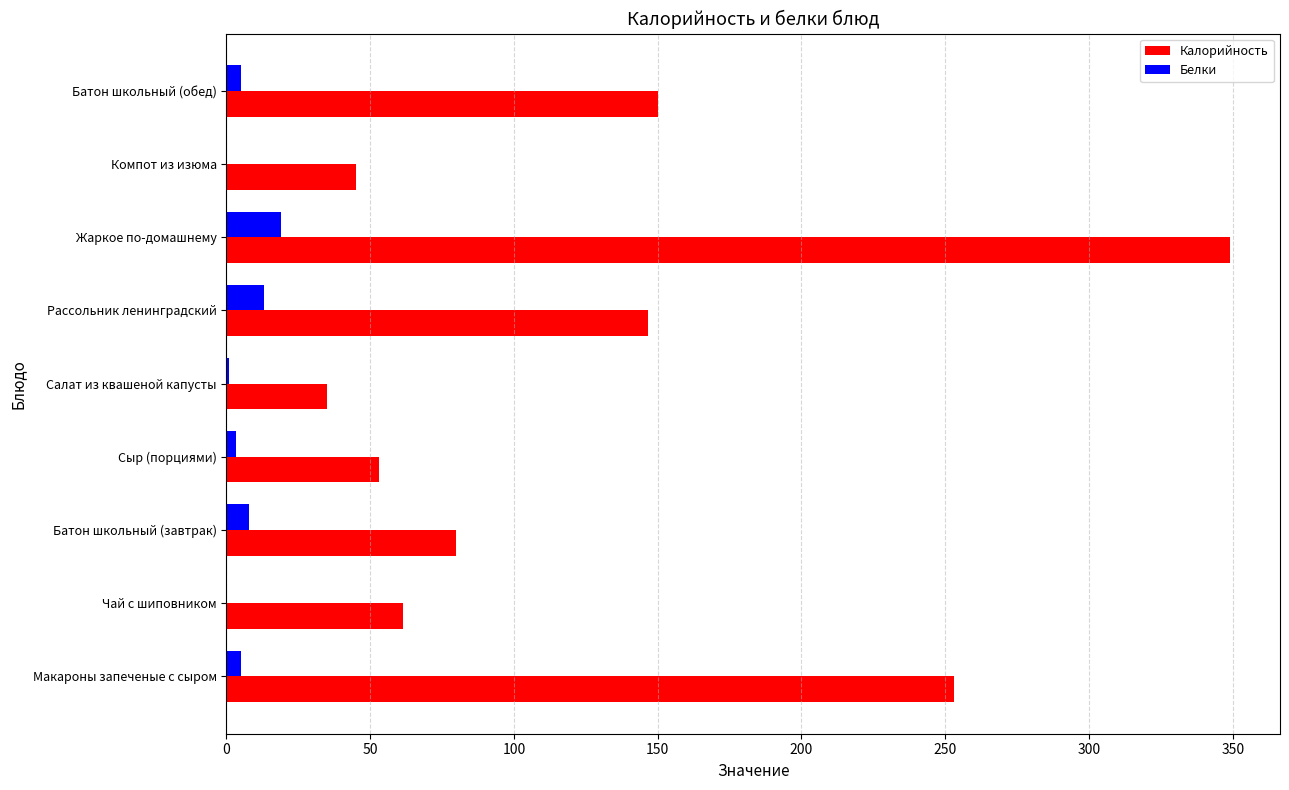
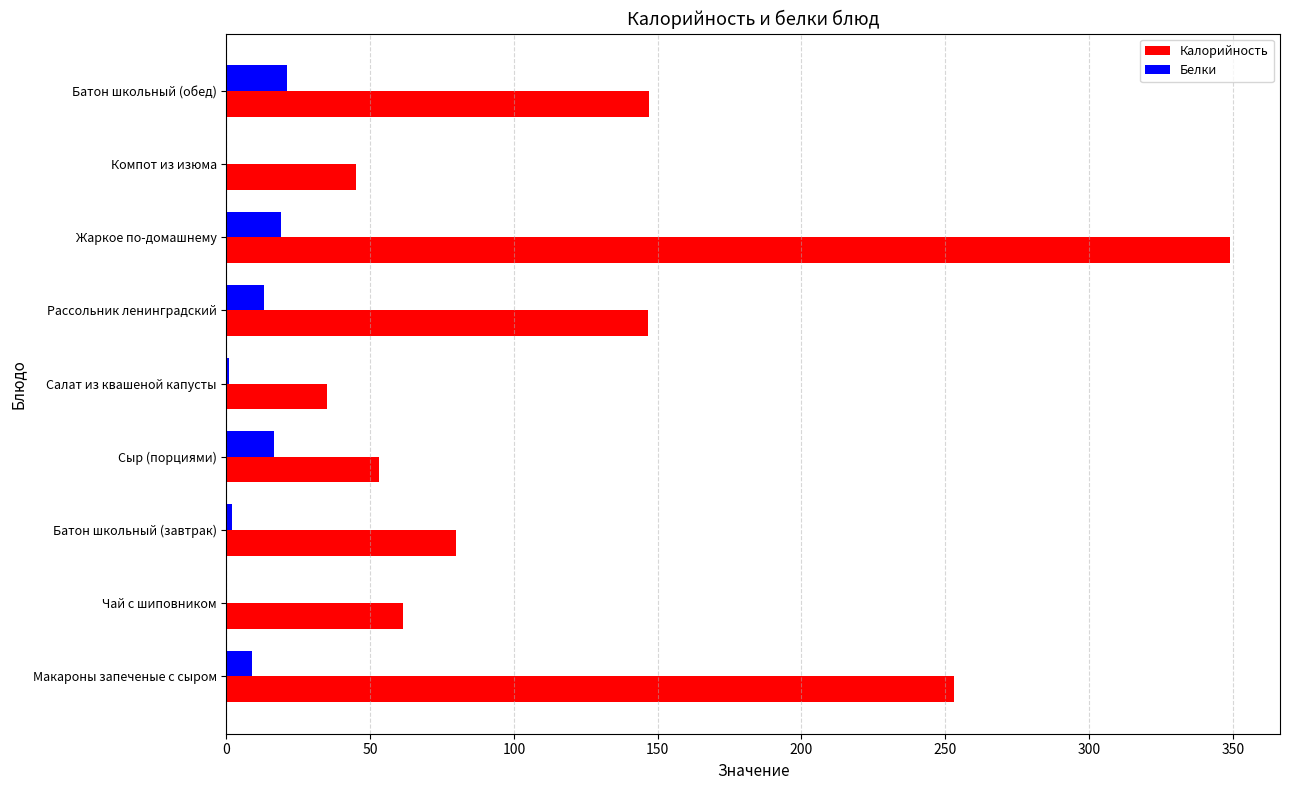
Белки, Батон школьный (обед): 5 -> 21
Калорийность, Батон школьный (обед): 150 -> 147
Белки, Сыр (порциями): 3 -> 17
Белки, Батон школьный (завтрак): 8 -> 2
Белки, Макароны запеченые с сыром: 5 -> 9
